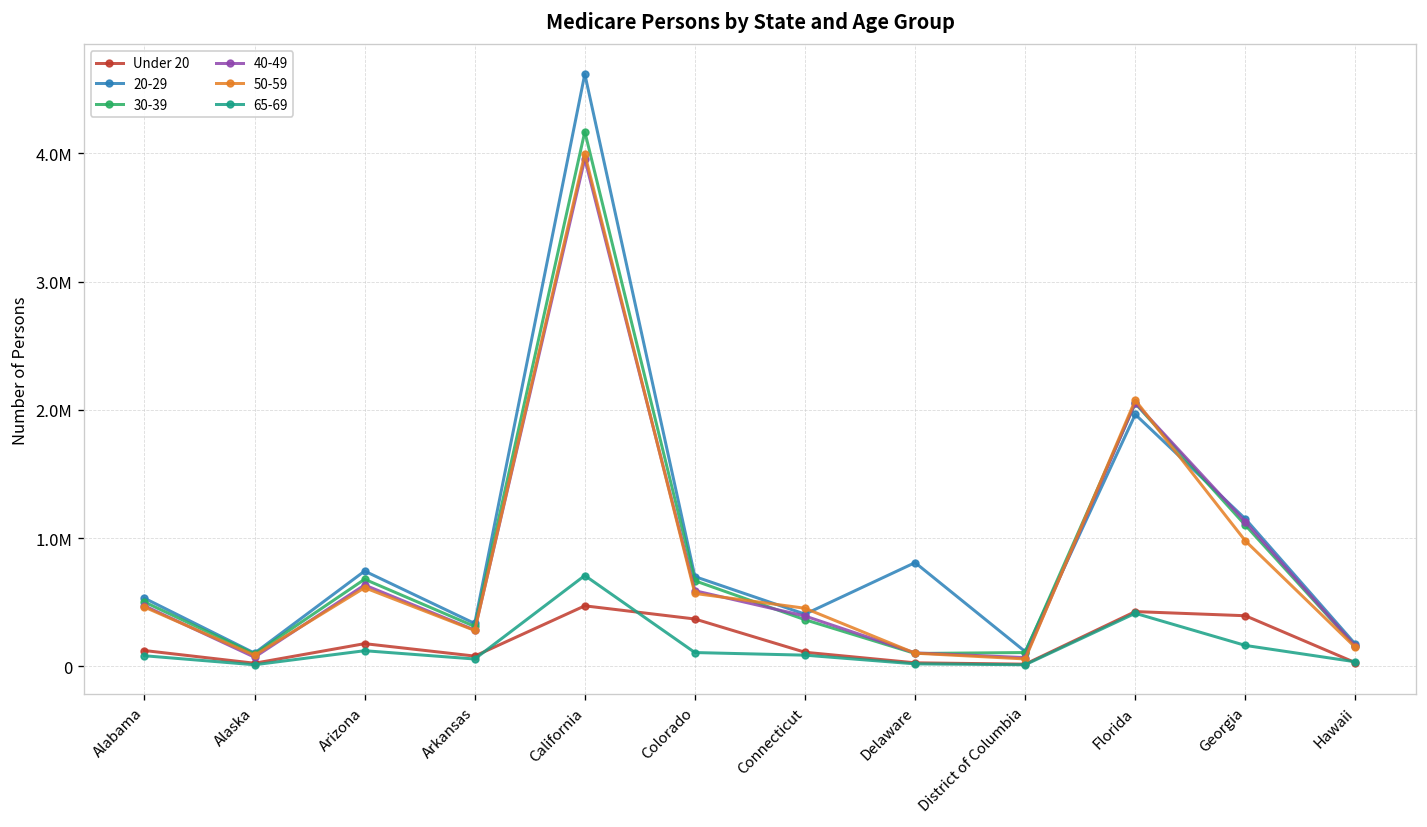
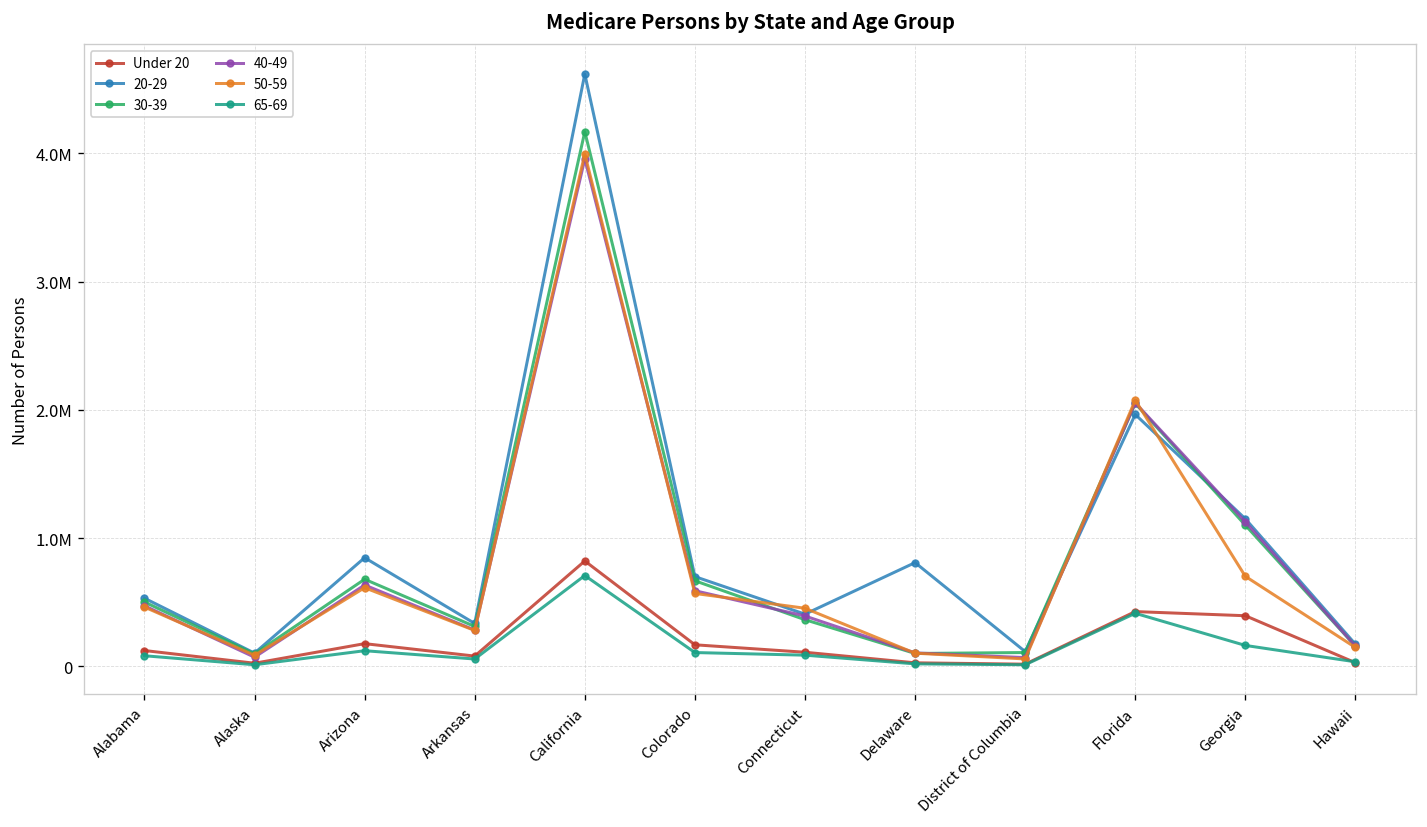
20-29, Arizona: 740000 -> 850000
Under 20, California: 470000 -> 820000
Under 20, Colorado: 370000 -> 170000
50-59, Georgia: 980000 -> 700000
